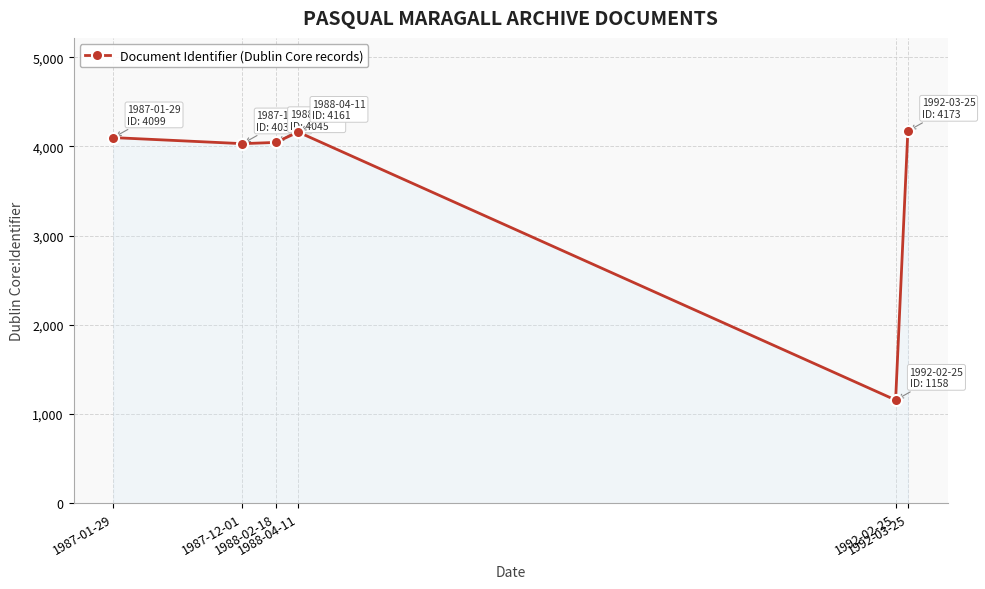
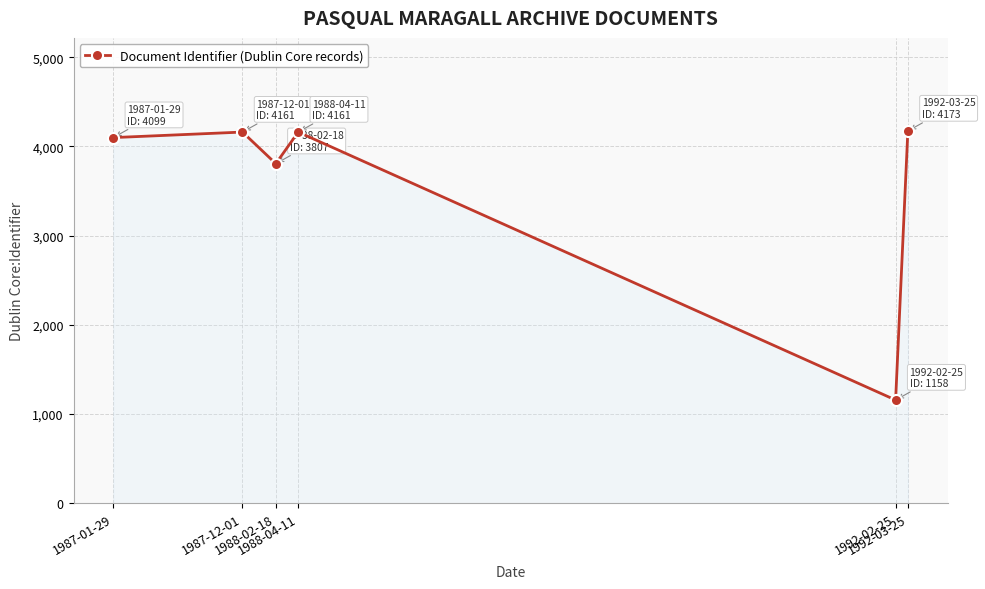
1987-12-01: 4031 -> 4161
1988-02-18: 4045 -> 3807
